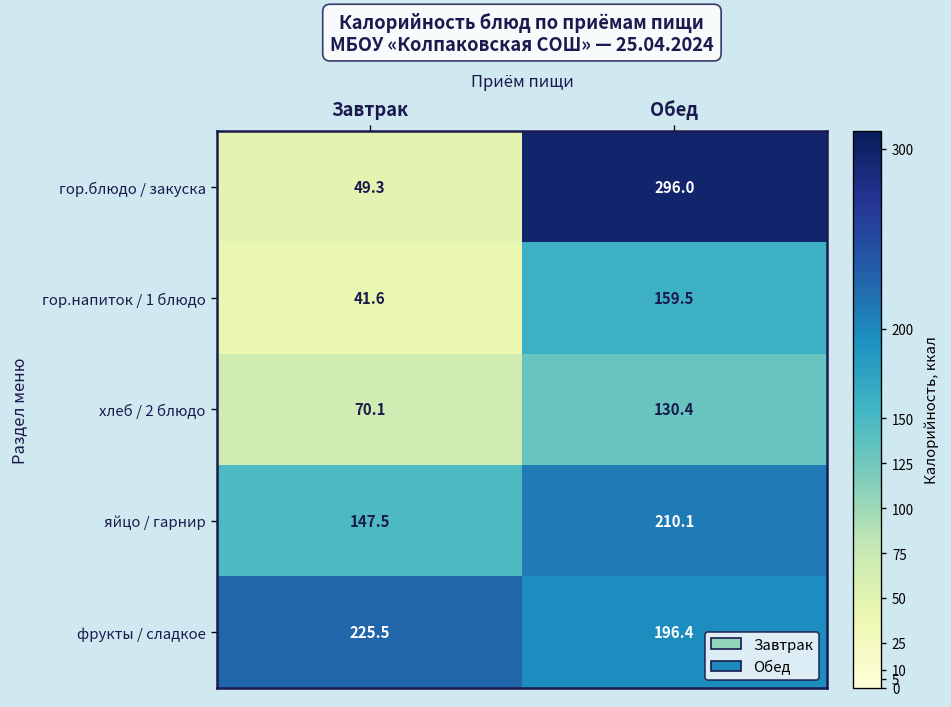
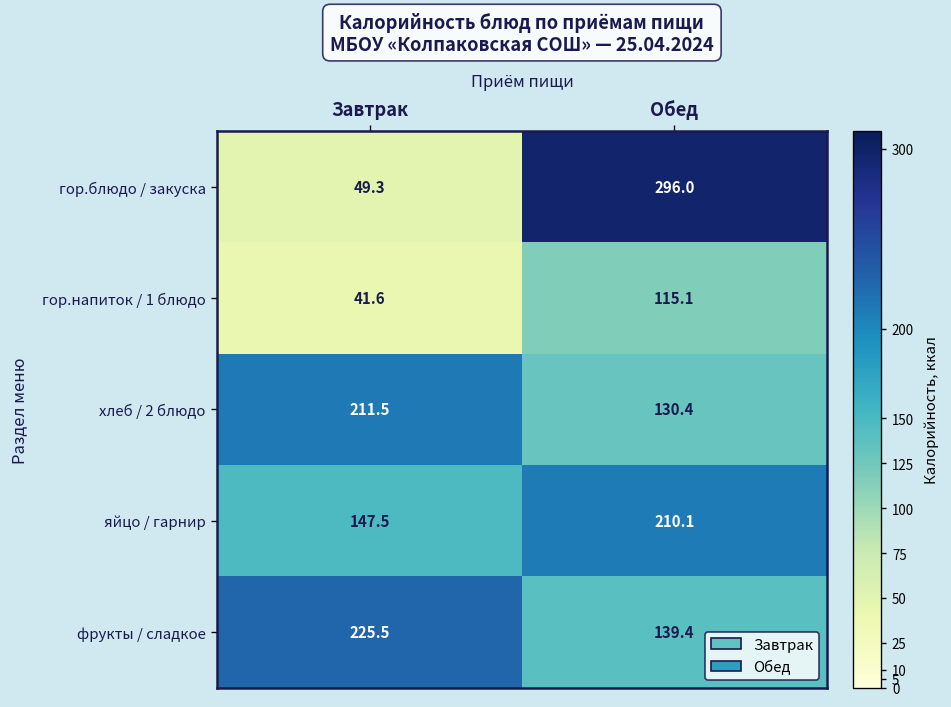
гор.напиток / 1 блюдо, Обед: 159.5 -> 115.1
хлеб / 2 блюдо, Завтрак: 70.1 -> 211.5
фрукты / сладкое, Обед: 196.4 -> 139.4
